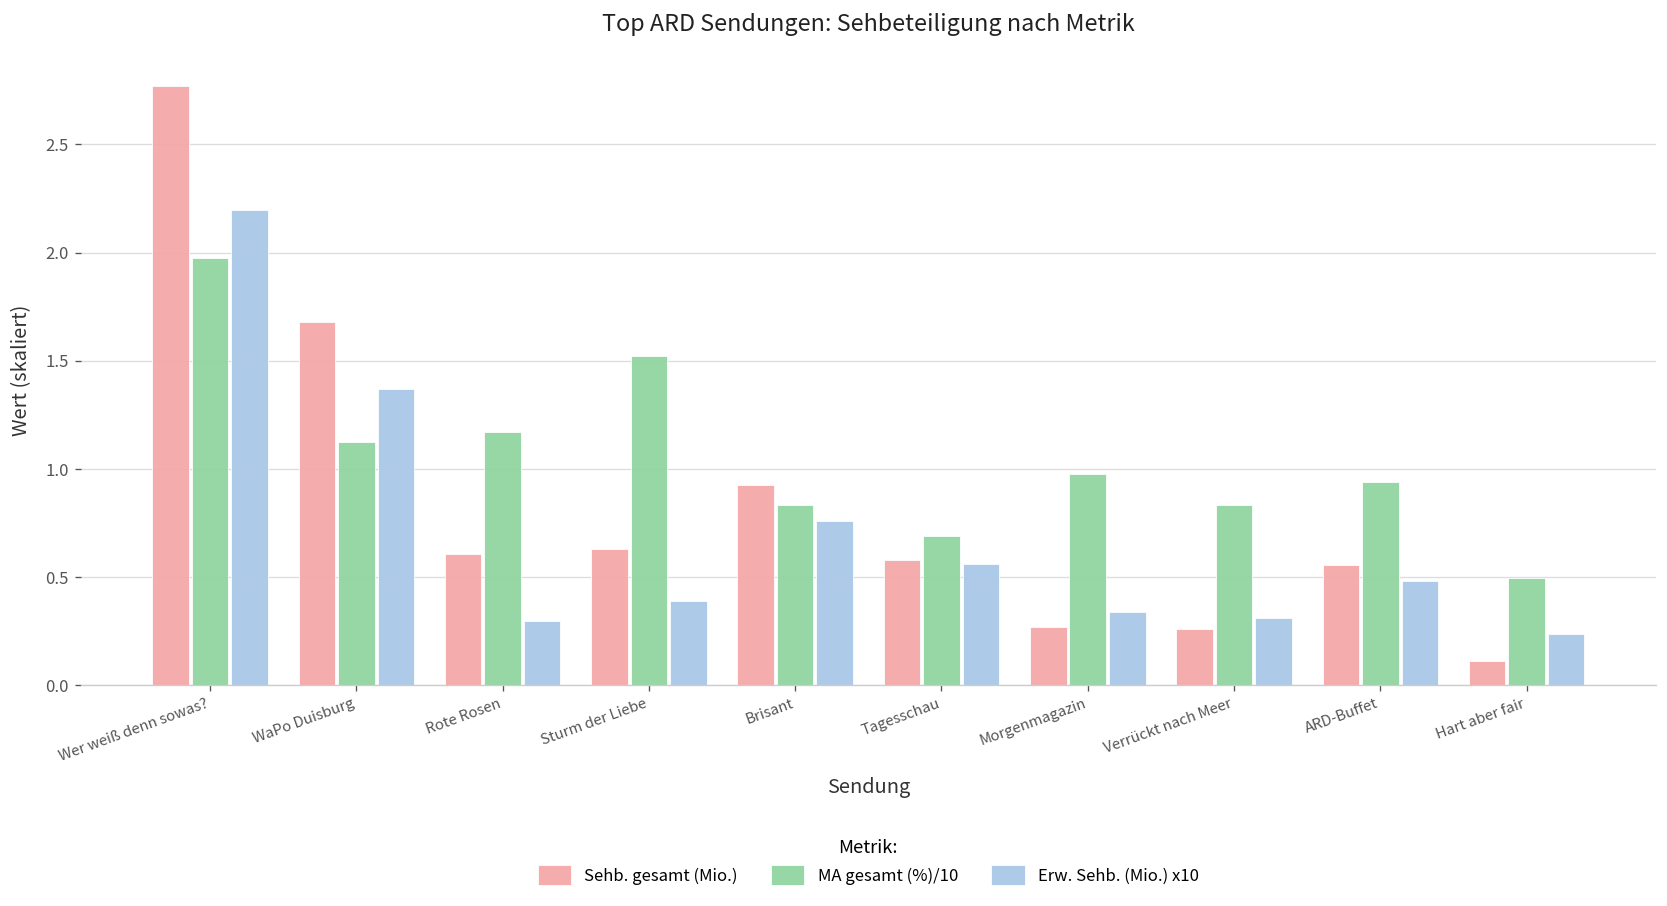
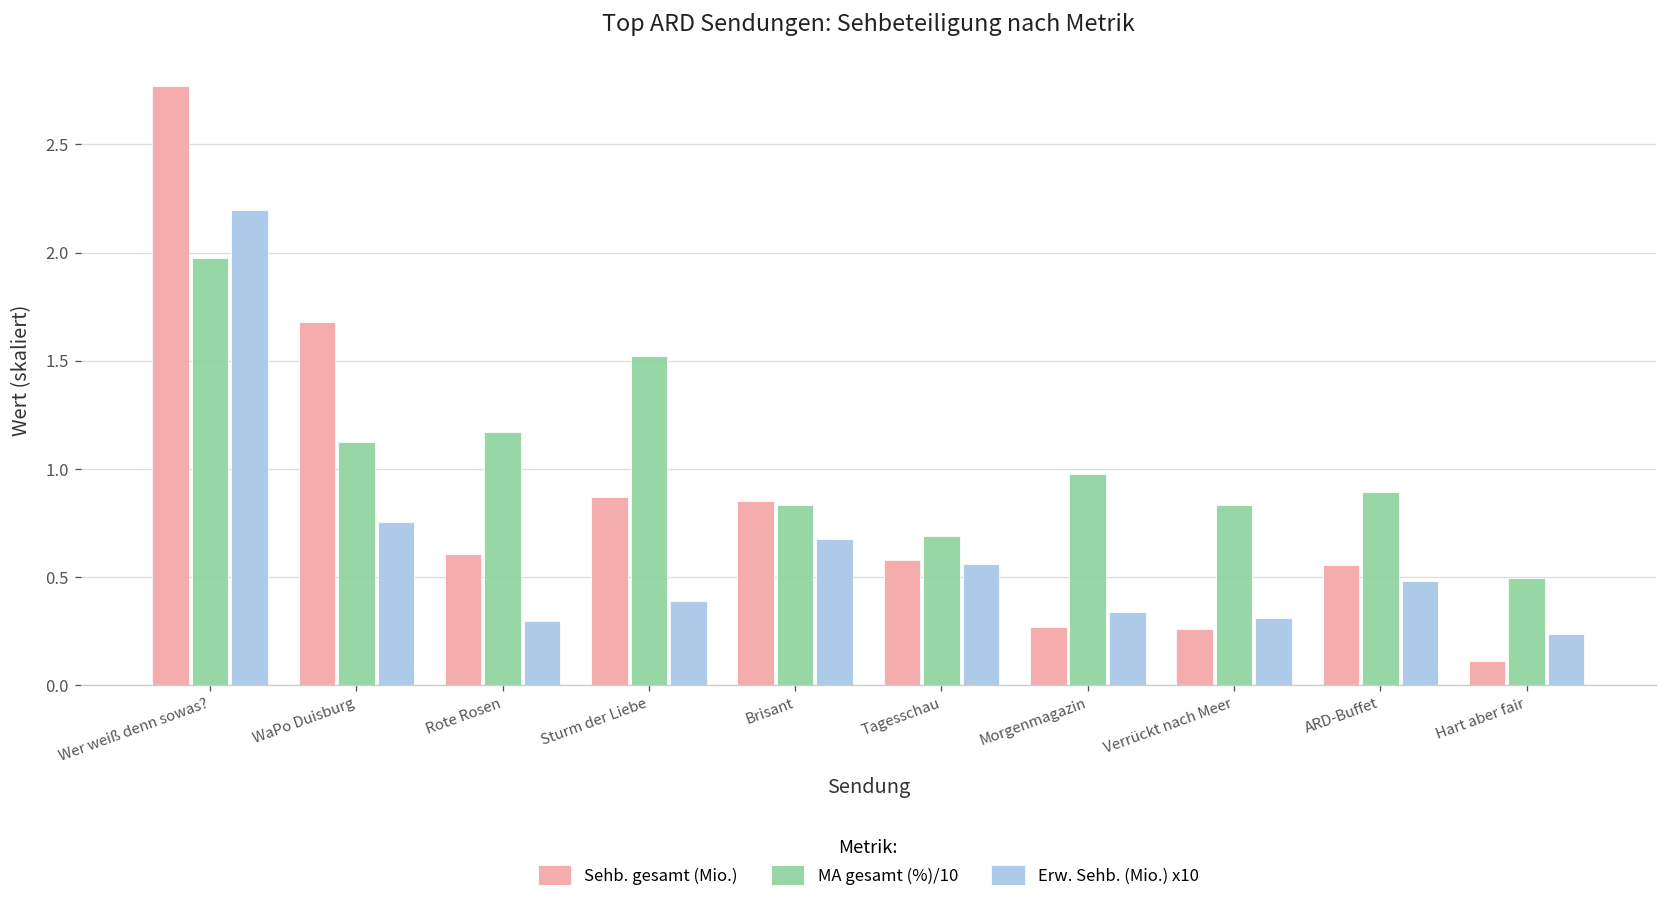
Erw. Sehb. (Mio.) x10, WaPo Duisburg: 1.37 -> 0.76
Sehb. gesamt (Mio.), Sturm der Liebe: 0.63 -> 0.87
Sehb. gesamt (Mio.), Brisant: 0.92 -> 0.85
Erw. Sehb. (Mio.) x10, Brisant: 0.76 -> 0.68
MA gesamt (%)/10, ARD-Buffet: 0.94 -> 0.89
